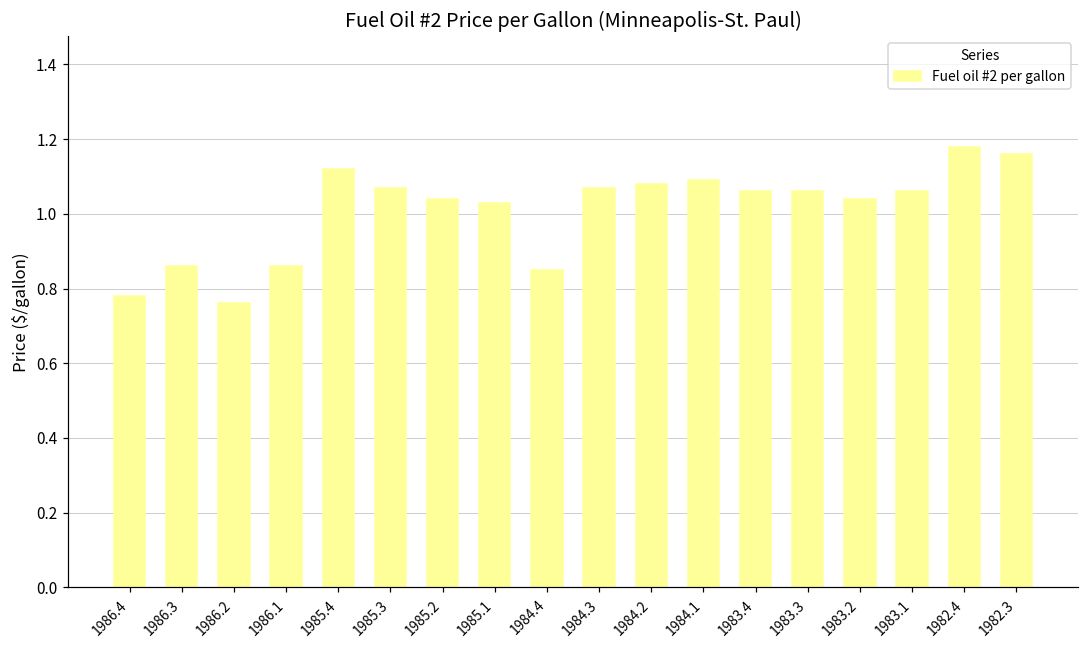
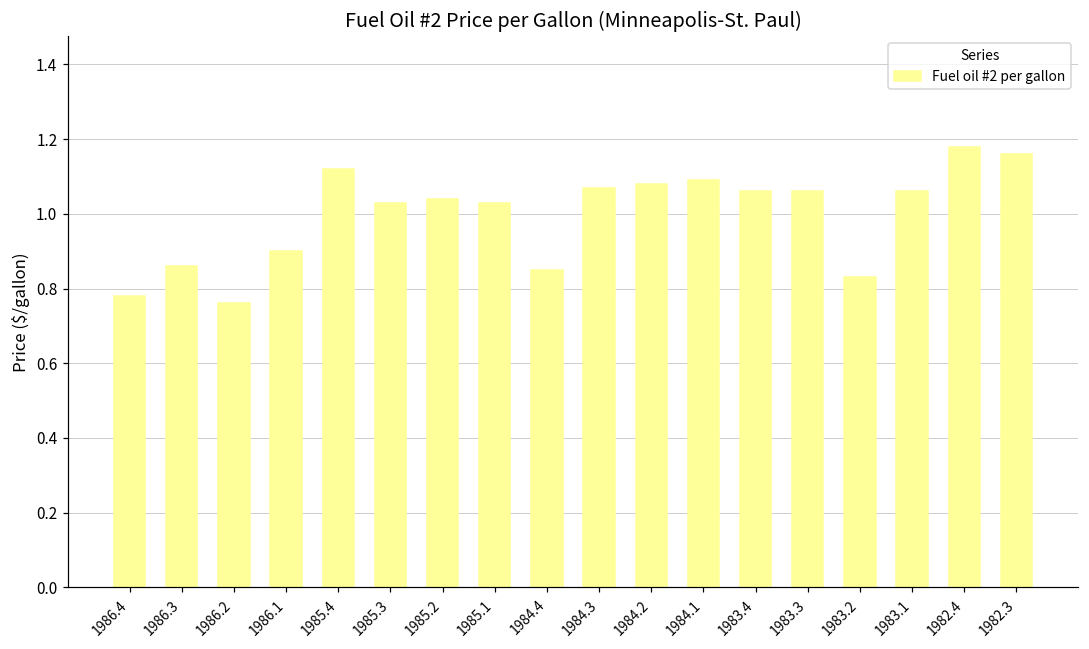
1986.1: 0.86 -> 0.90
1985.3: 1.07 -> 1.03
1983.2: 1.04 -> 0.83
